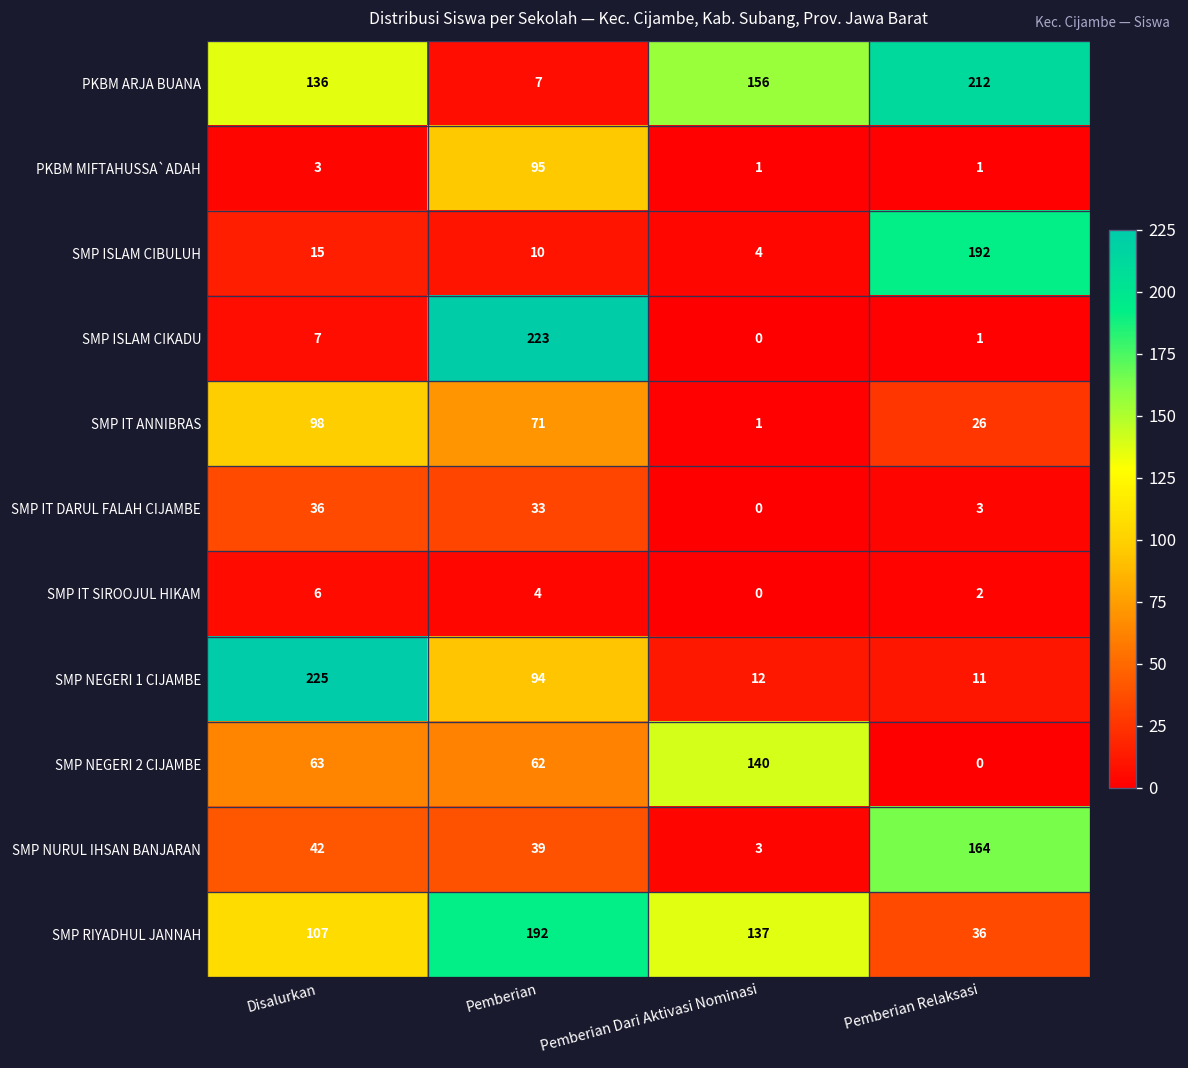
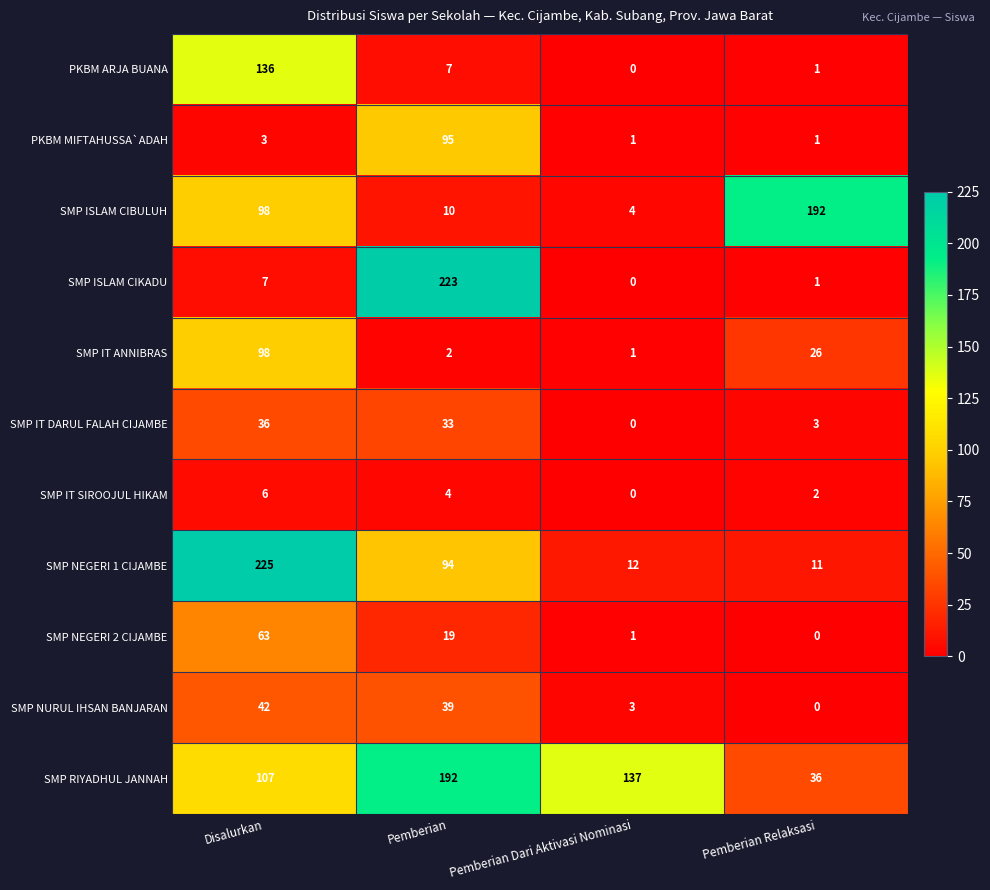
PKBM ARJA BUANA, Pemberian Dari Aktivasi Nominasi: 156 -> 0
PKBM ARJA BUANA, Pemberian Relaksasi: 212 -> 1
SMP ISLAM CIBULUH, Disalurkan: 15 -> 98
SMP IT ANNIBRAS, Pemberian: 71 -> 2
SMP NEGERI 2 CIJAMBE, Pemberian: 62 -> 19
SMP NEGERI 2 CIJAMBE, Pemberian Dari Aktivasi Nominasi: 140 -> 1
SMP NURUL IHSAN BANJARAN, Pemberian Relaksasi: 164 -> 0
